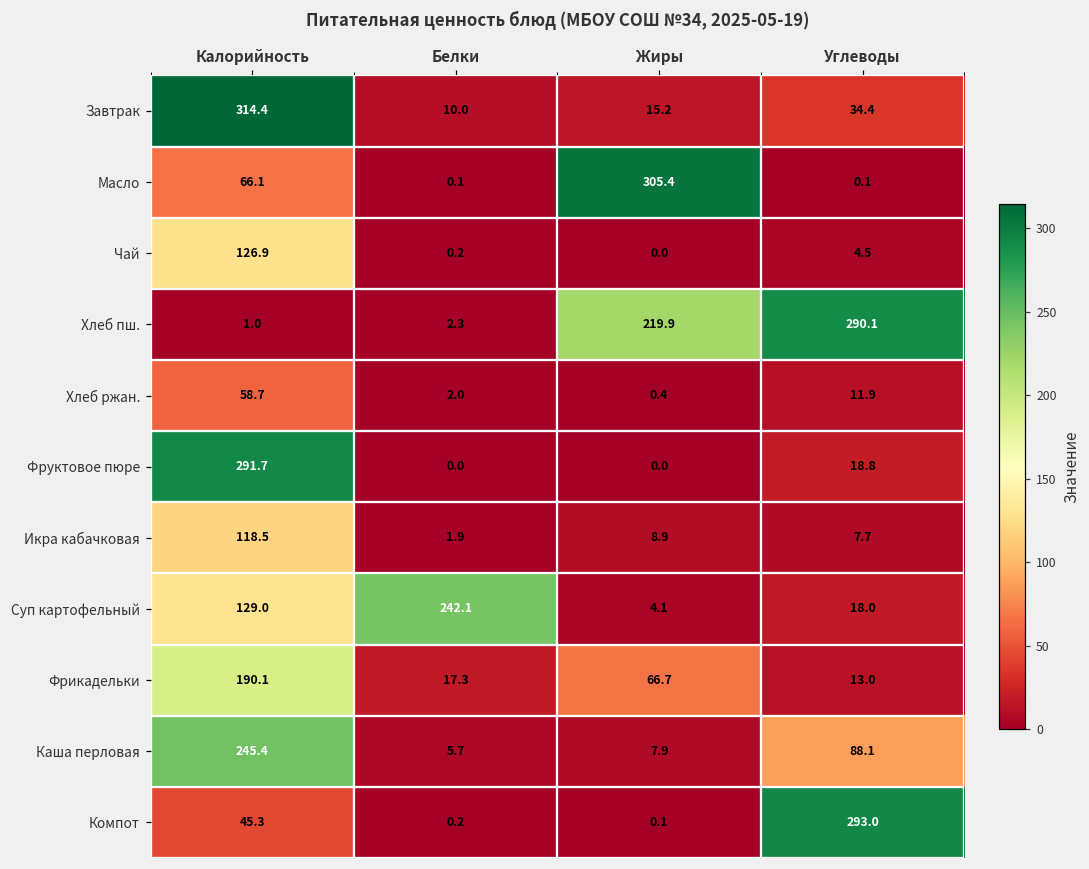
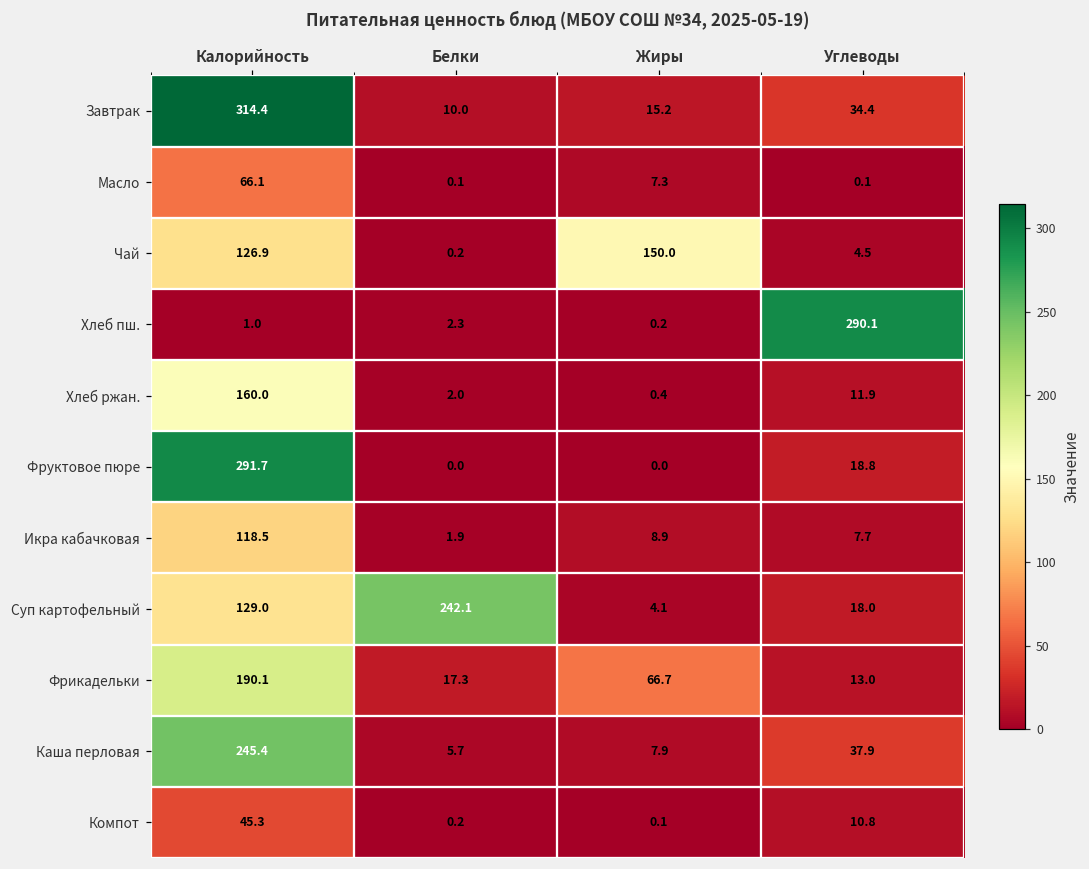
Масло, Жиры: 305.4 -> 7.3
Чай, Жиры: 0.0 -> 150.0
Хлеб пш., Жиры: 219.9 -> 0.2
Хлеб ржан., Калорийность: 58.7 -> 160.0
Каша перловая, Углеводы: 88.1 -> 37.9
Компот, Углеводы: 293.0 -> 10.8
